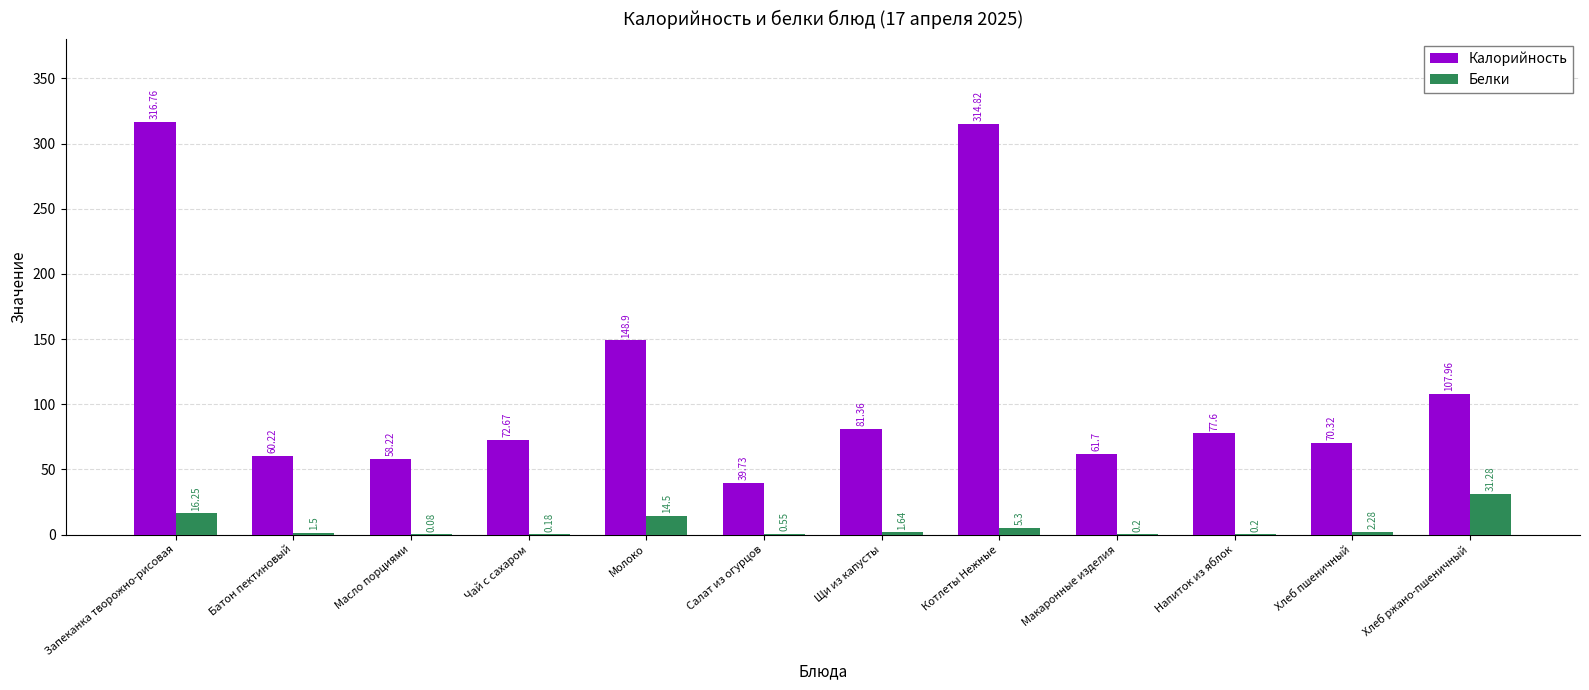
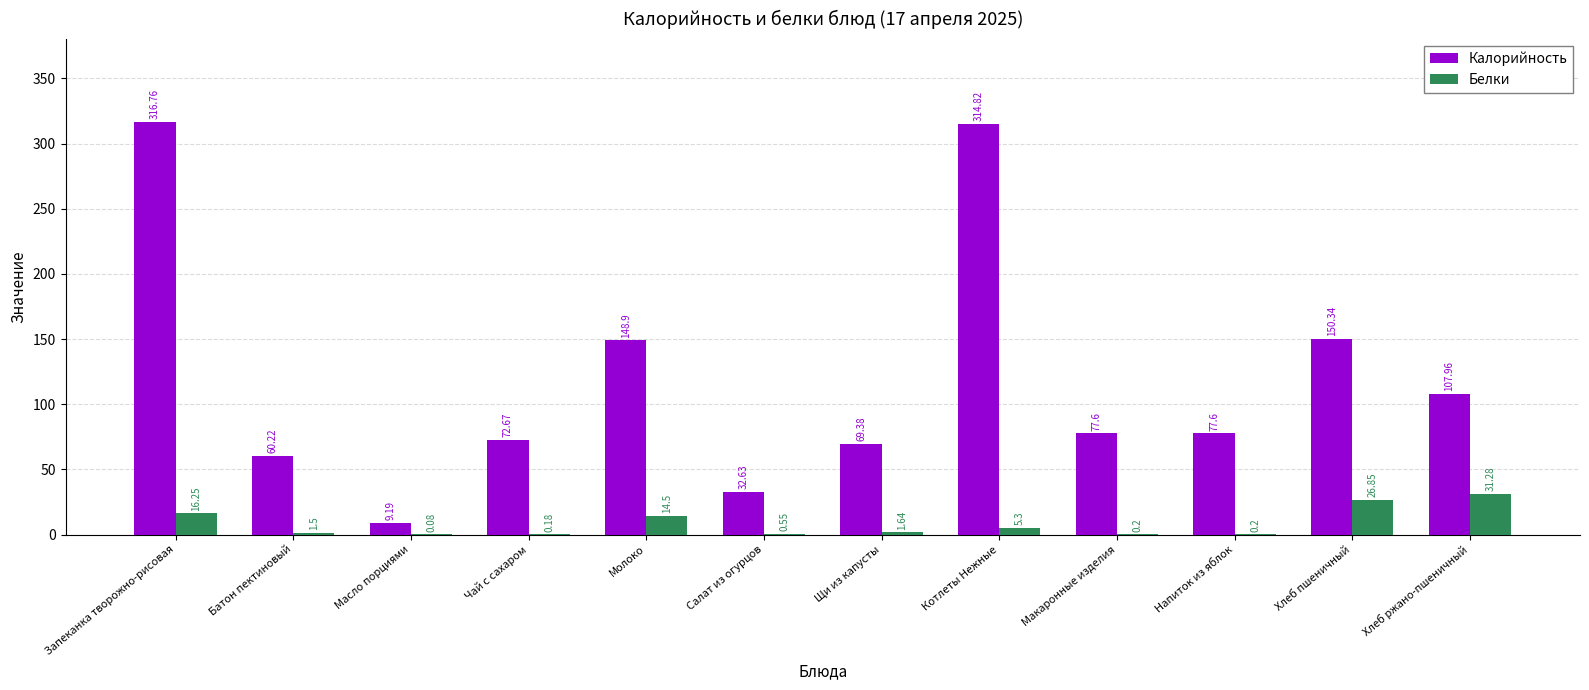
Калорийность, Масло порциями: 58.22 -> 9.19
Калорийность, Салат из огурцов: 39.73 -> 32.63
Калорийность, Щи из капусты: 81.36 -> 69.38
Калорийность, Макаронные изделия: 61.7 -> 77.6
Калорийность, Хлеб пшеничный: 70.32 -> 150.34
Белки, Хлеб пшеничный: 2.28 -> 26.85
